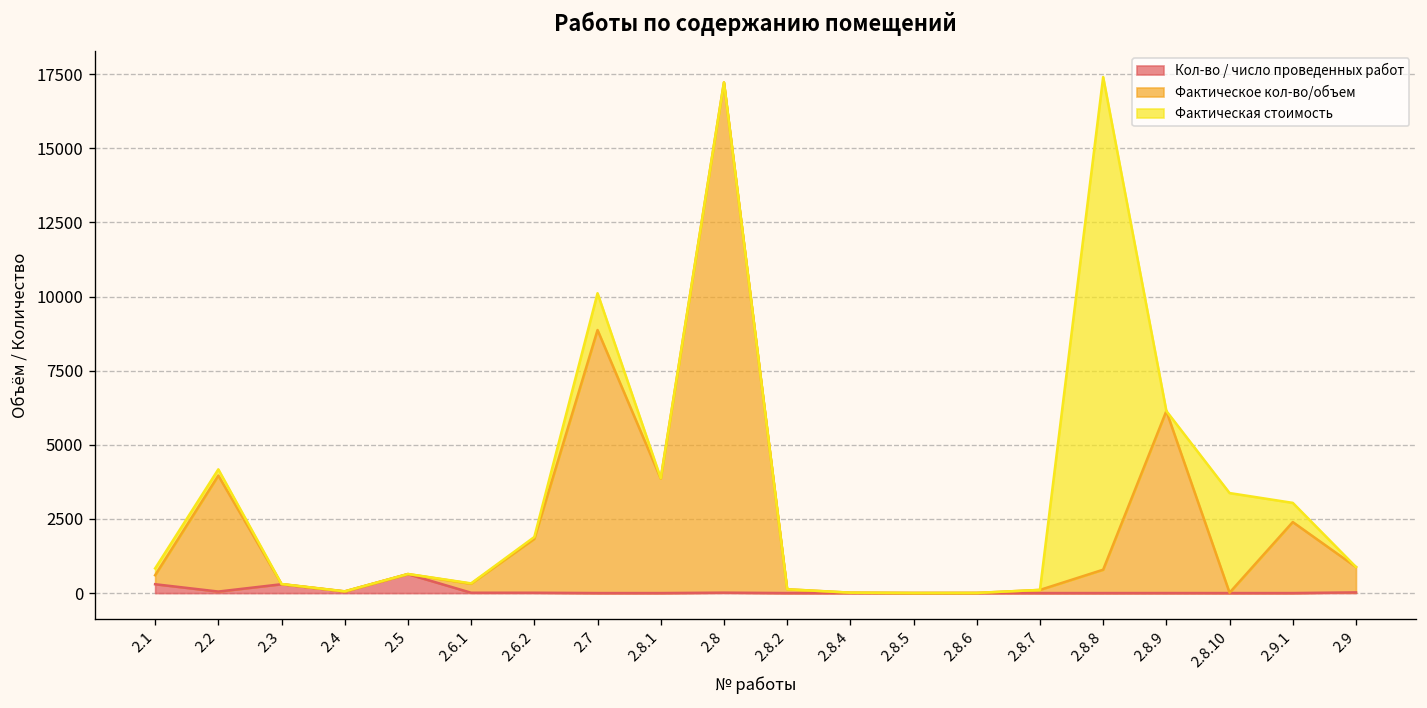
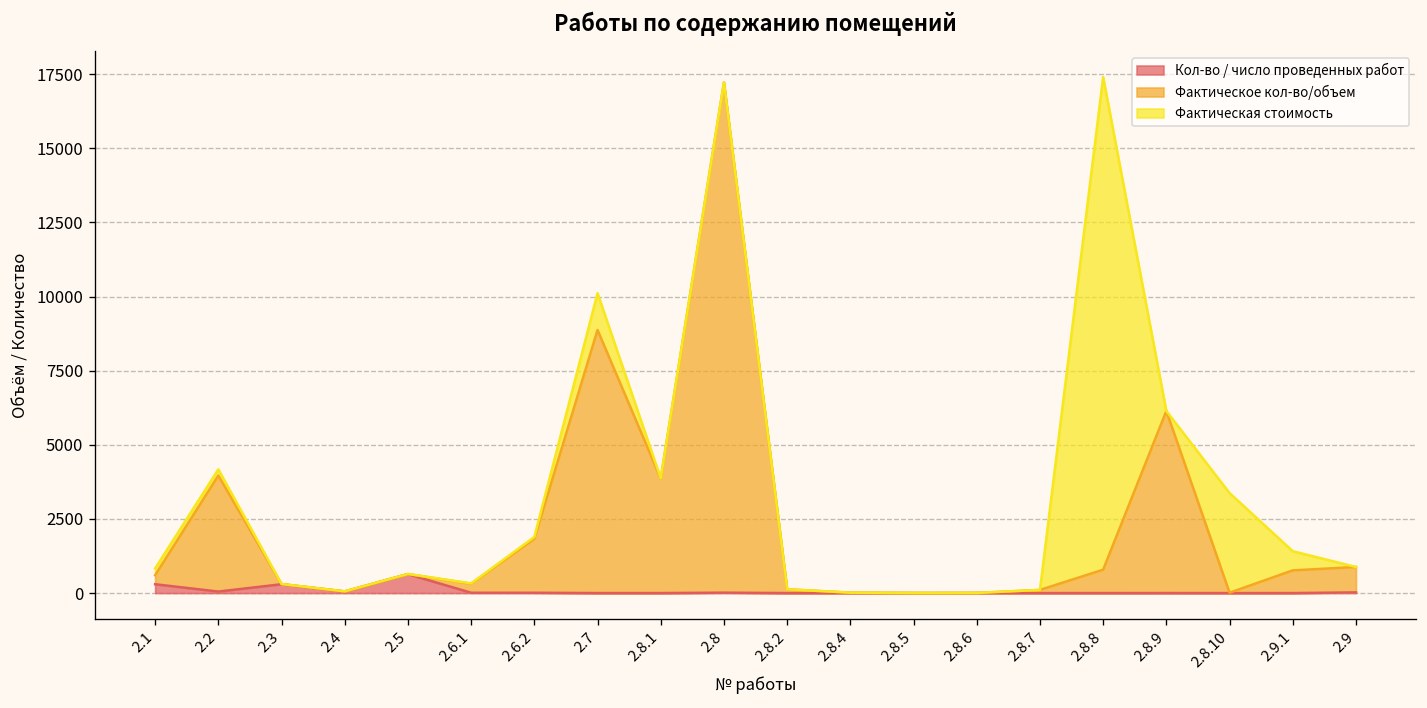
Фактическое кол-во/объем, 2.9.1: 2400 -> 800
